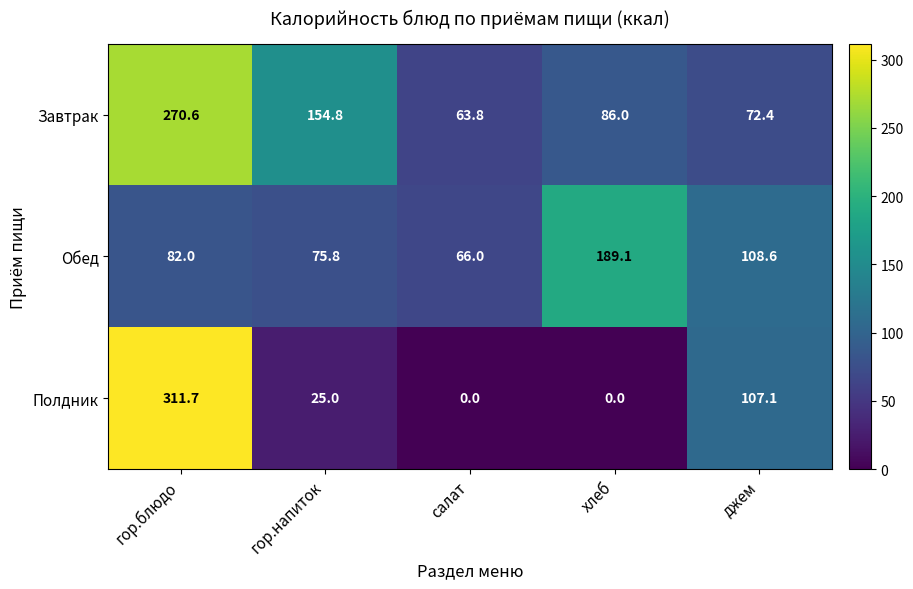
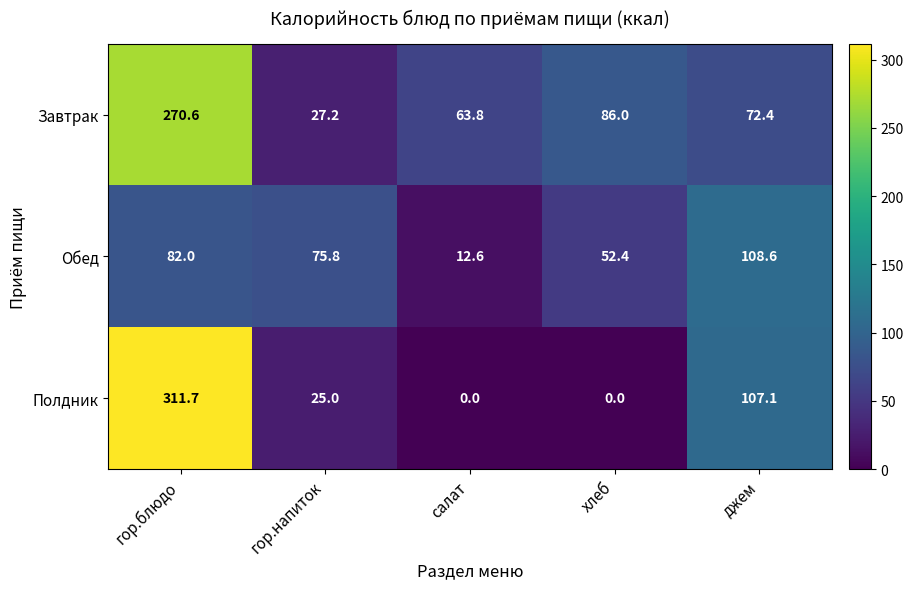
Завтрак, гор.напиток: 154.8 -> 27.2
Обед, салат: 66.0 -> 12.6
Обед, хлеб: 189.1 -> 52.4
